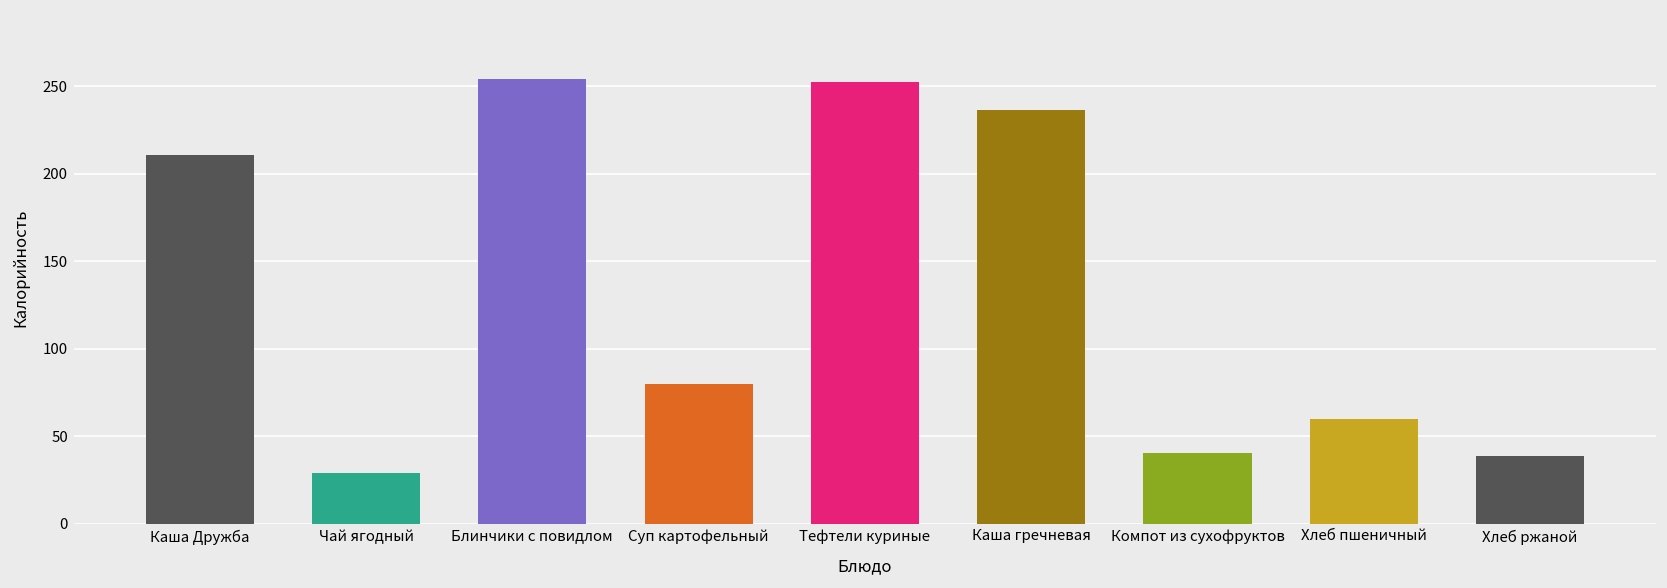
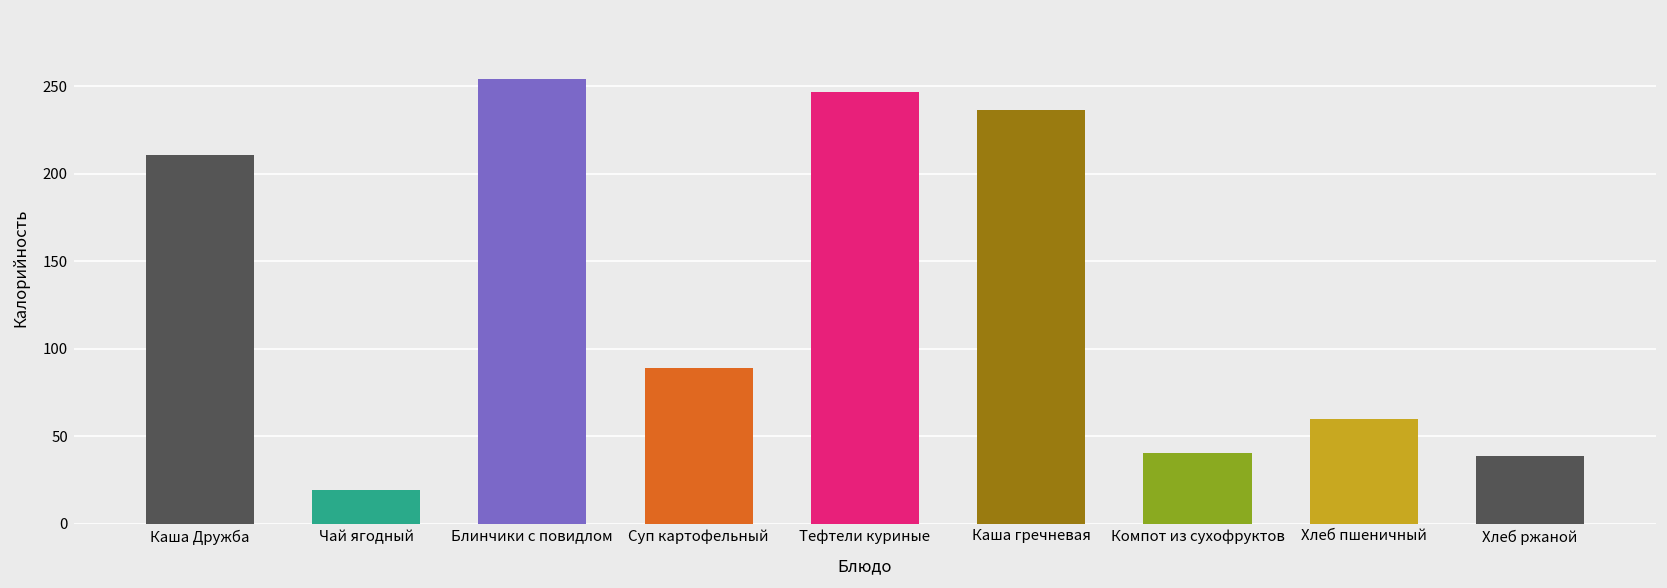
Чай ягодный: 29 -> 19
Суп картофельный: 80 -> 89
Тефтели куриные: 252 -> 247
